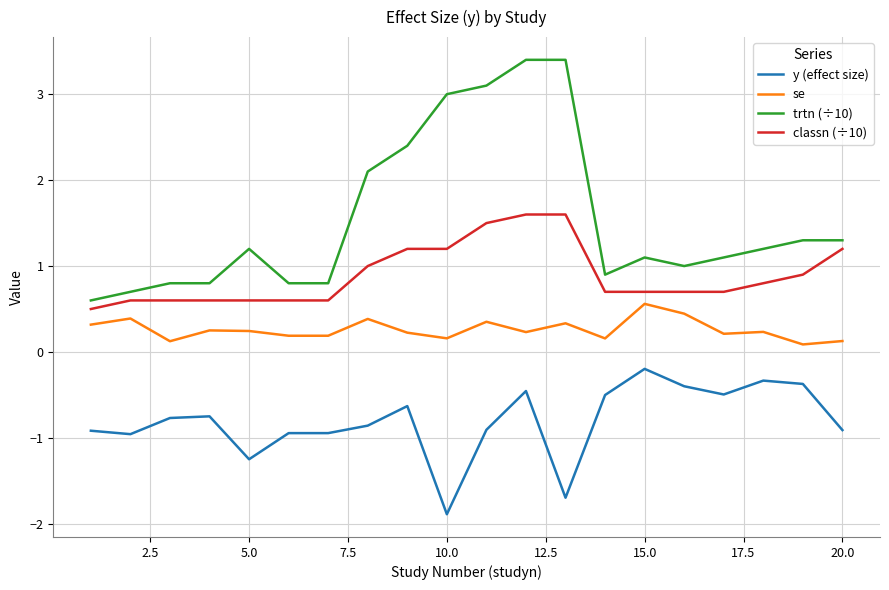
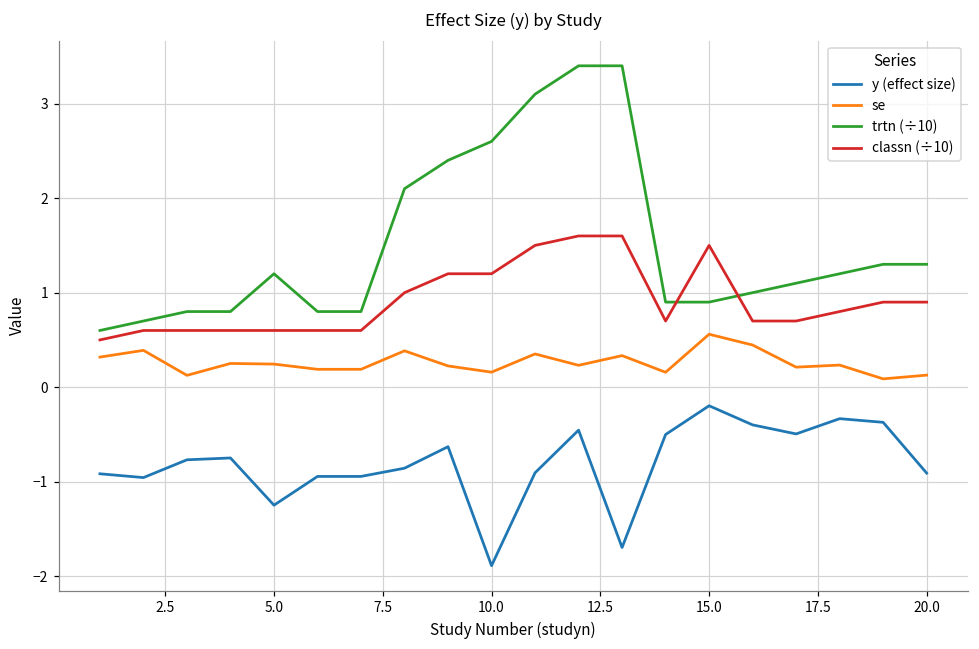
trtn (÷10), 10.0: 3.0 -> 2.6
trtn (÷10), 15.0: 1.1 -> 0.9
classn (÷10), 15.0: 0.7 -> 1.5
classn (÷10), 20.0: 1.2 -> 0.9
